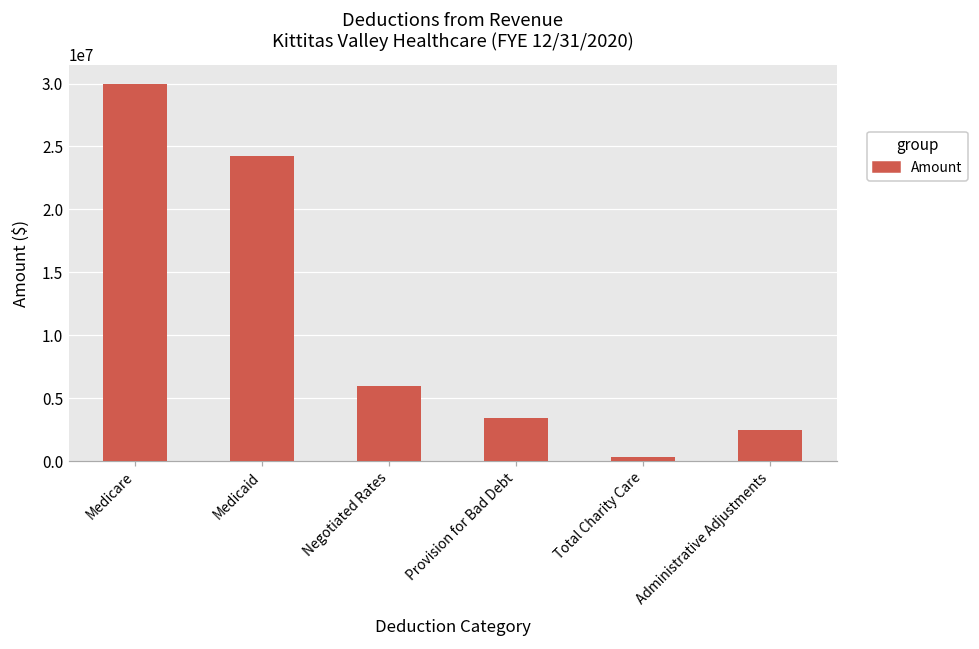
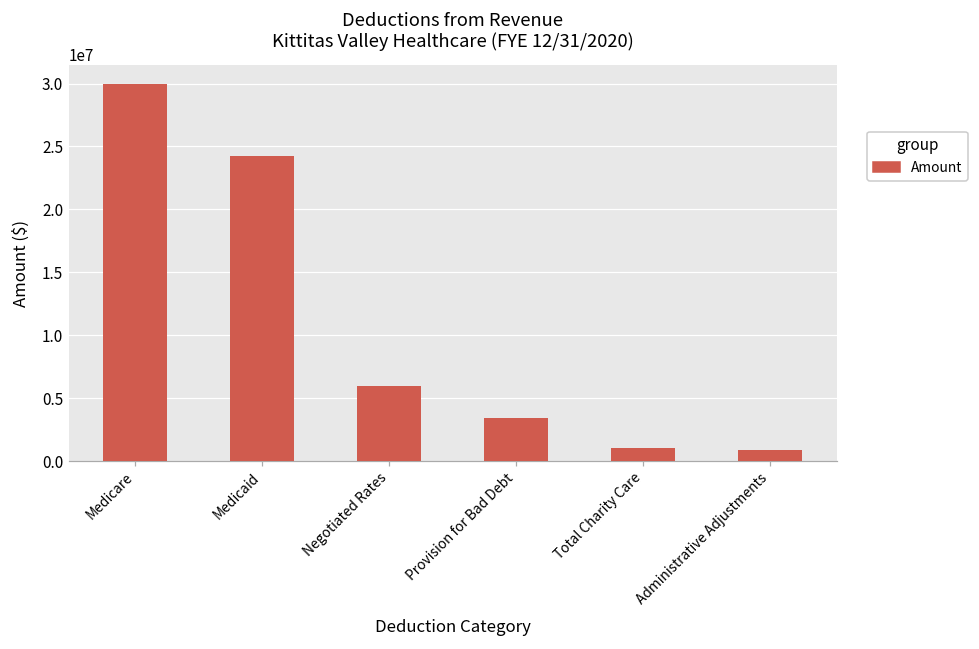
Total Charity Care: 400000 -> 1100000
Administrative Adjustments: 2400000 -> 900000
